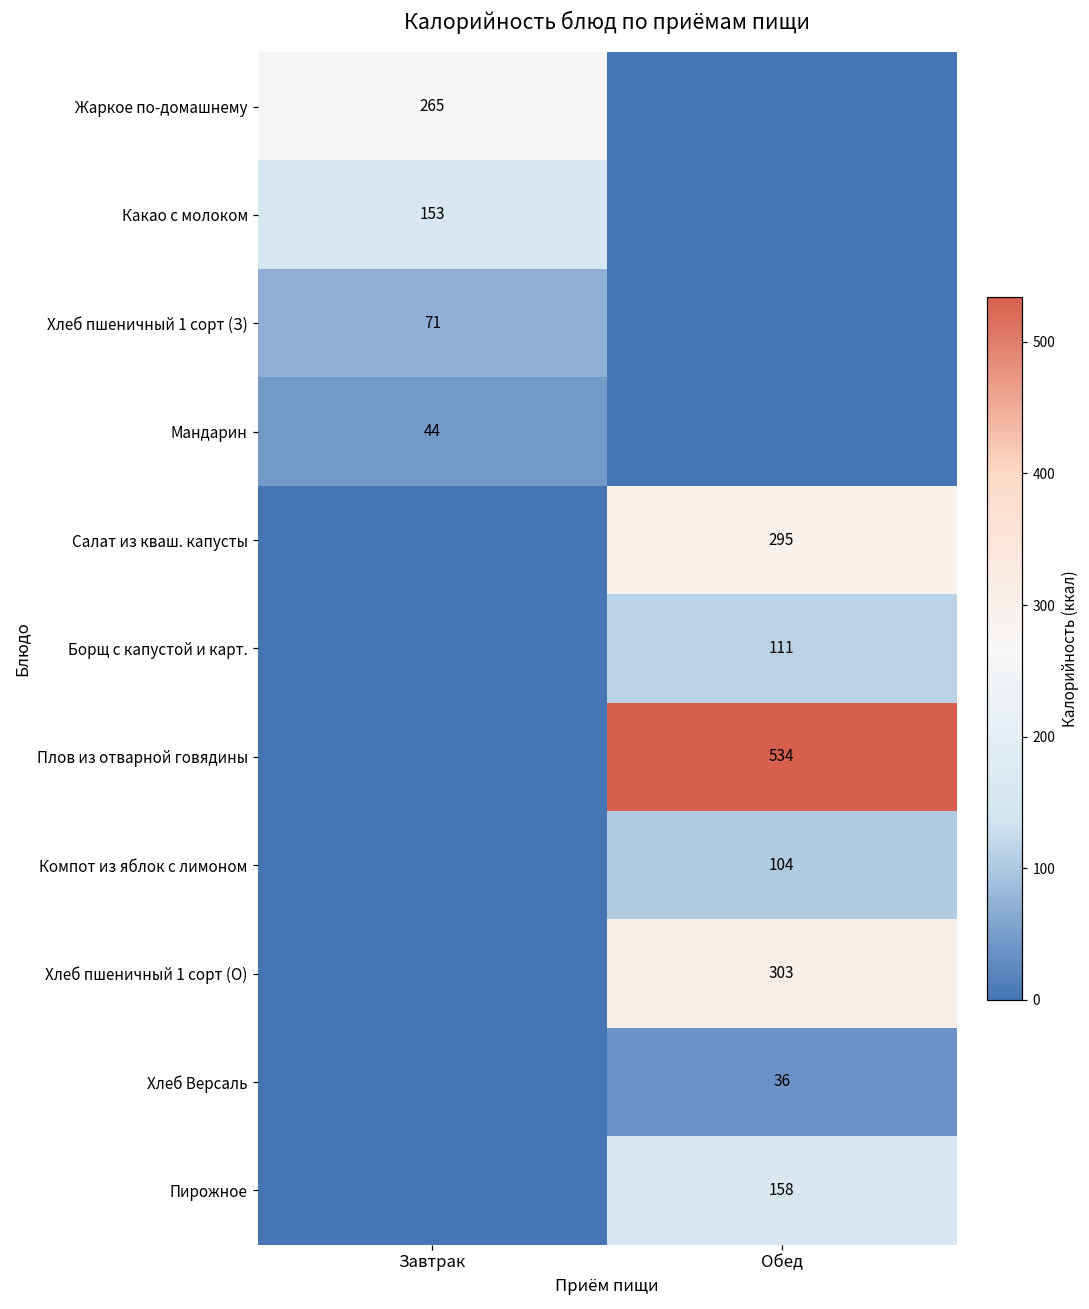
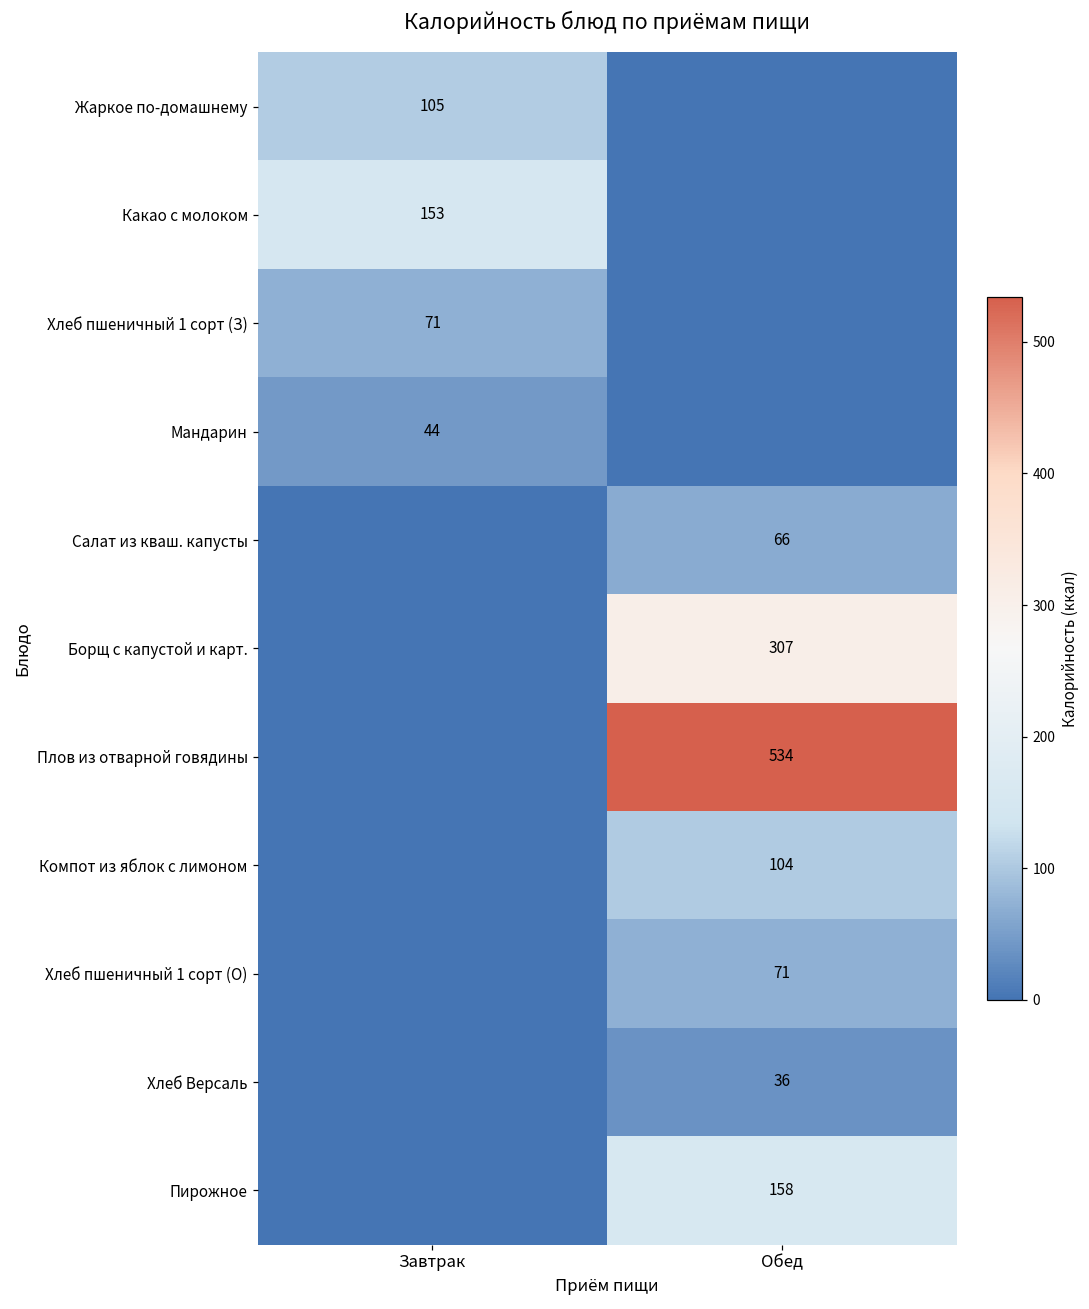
Жаркое по-домашнему, Завтрак: 265 -> 105
Салат из кваш. капусты, Обед: 295 -> 66
Борщ с капустой и карт., Обед: 111 -> 307
Хлеб пшеничный 1 сорт (О), Обед: 303 -> 71
